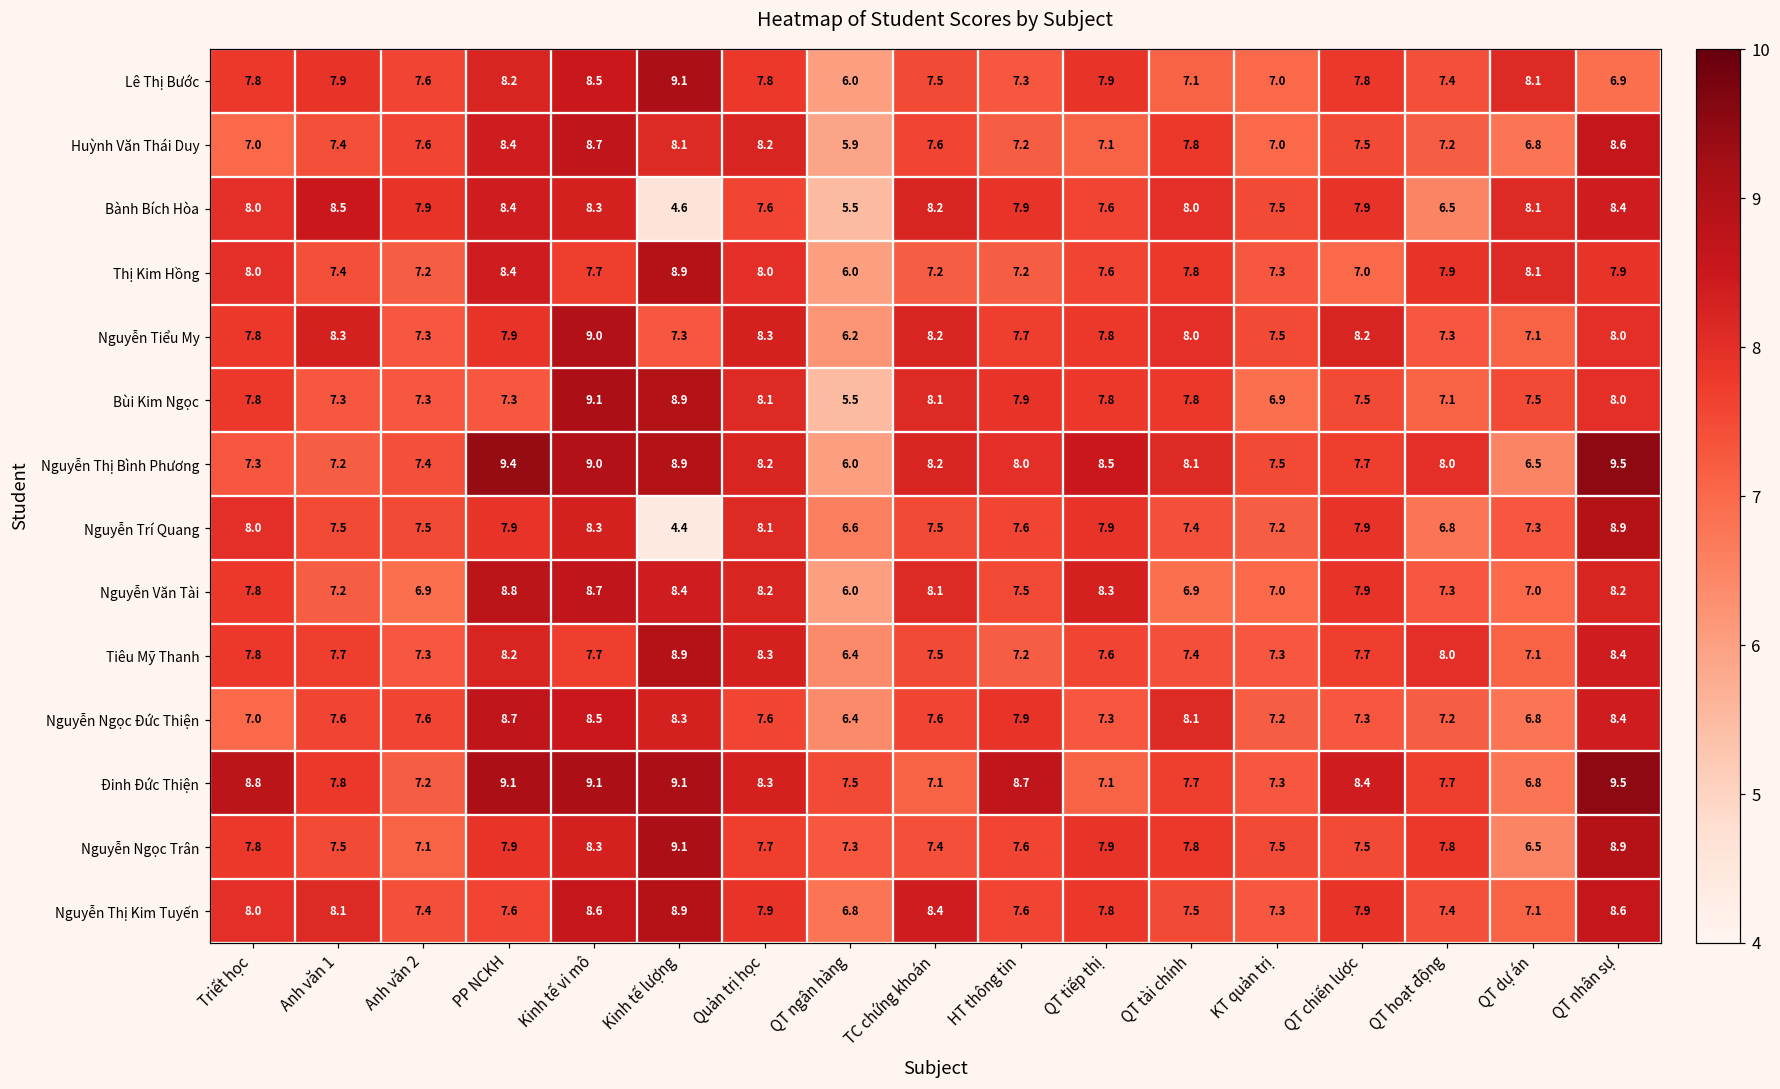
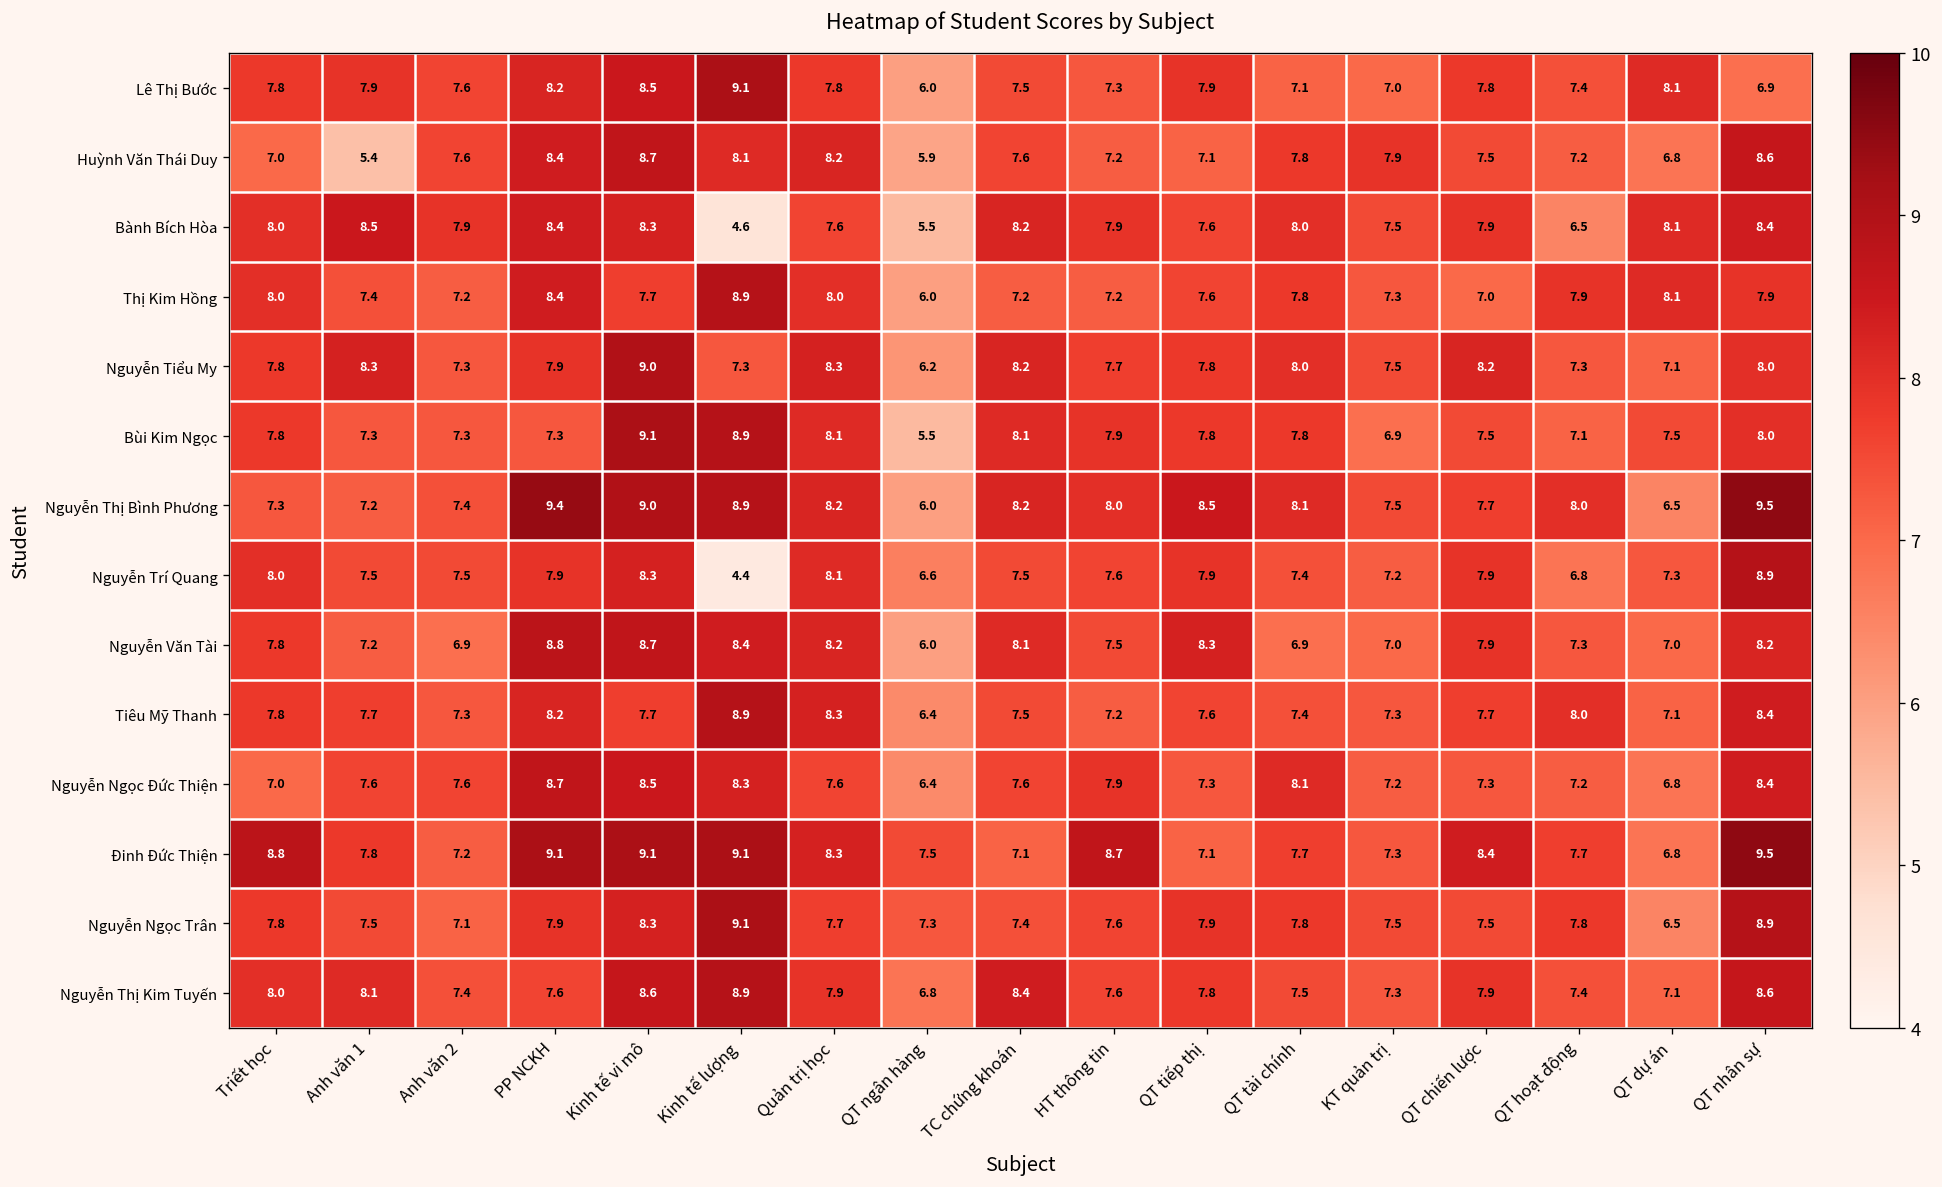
Huỳnh Văn Thái Duy, Anh văn 1: 7.4 -> 5.4
Huỳnh Văn Thái Duy, KT quản trị: 7.0 -> 7.9
